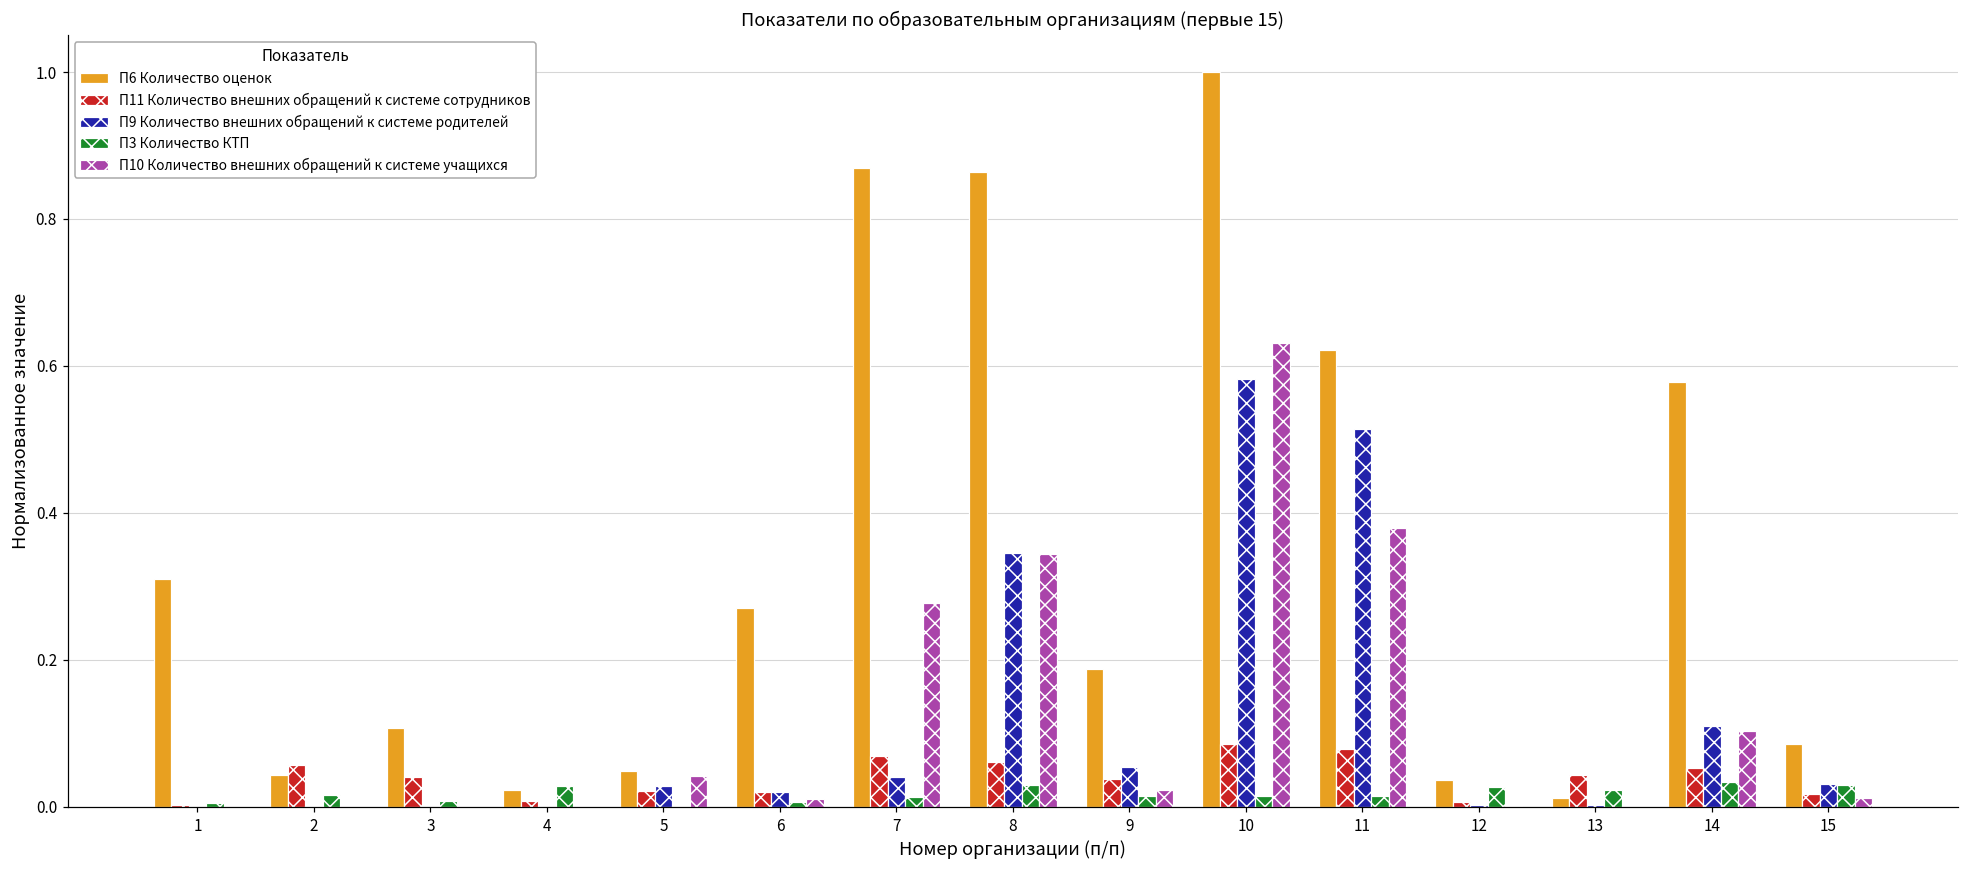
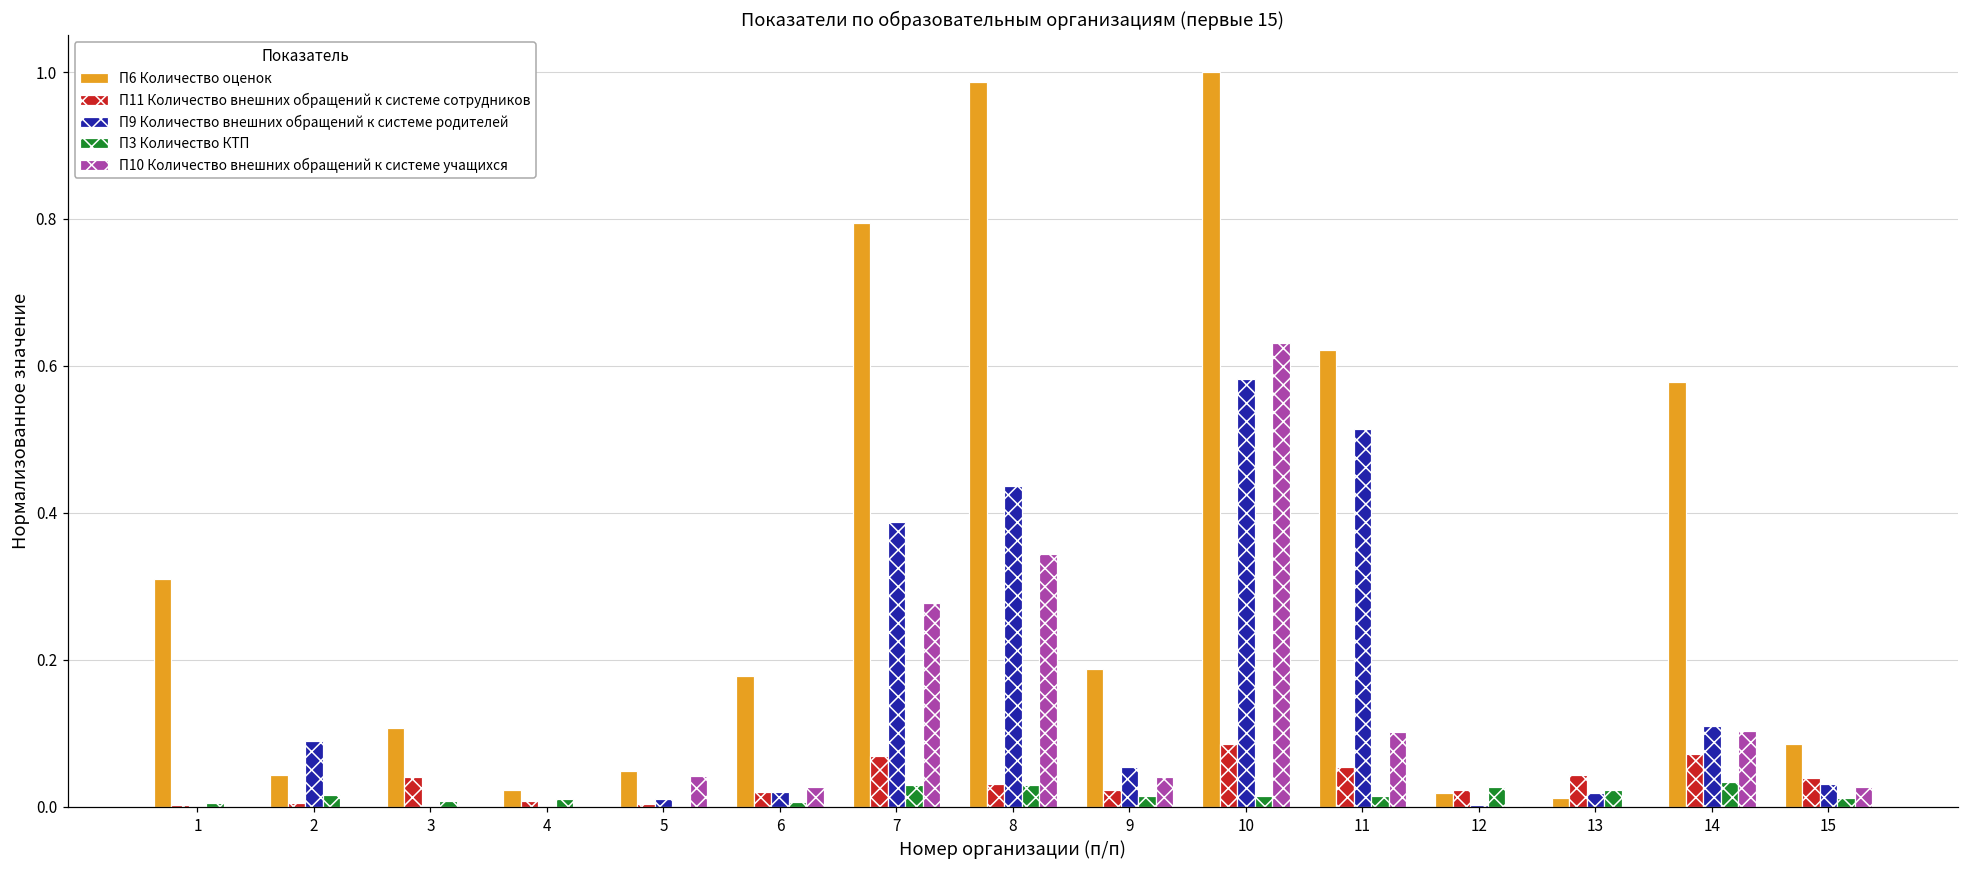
П11 Количество внешних обращений к системе сотрудников, 2: 0.06 -> 0.00
П9 Количество внешних обращений к системе родителей, 2: 0.00 -> 0.09
П3 Количество КТП, 4: 0.03 -> 0.01
П11 Количество внешних обращений к системе сотрудников, 5: 0.02 -> 0.00
П9 Количество внешних обращений к системе родителей, 5: 0.03 -> 0.01
П6 Количество оценок, 6: 0.27 -> 0.18
П10 Количество внешних обращений к системе учащихся, 6: 0.01 -> 0.03
П6 Количество оценок, 7: 0.87 -> 0.79
П9 Количество внешних обращений к системе родителей, 7: 0.04 -> 0.39
П3 Количество КТП, 7: 0.01 -> 0.03
П6 Количество оценок, 8: 0.86 -> 0.99
П11 Количество внешних обращений к системе сотрудников, 8: 0.06 -> 0.03
П9 Количество внешних обращений к системе родителей, 8: 0.35 -> 0.44
П11 Количество внешних обращений к системе сотрудников, 9: 0.04 -> 0.02
П10 Количество внешних обращений к системе учащихся, 9: 0.02 -> 0.04
П11 Количество внешних обращений к системе сотрудников, 11: 0.08 -> 0.05
П10 Количество внешних обращений к системе учащихся, 11: 0.38 -> 0.10
П6 Количество оценок, 12: 0.04 -> 0.02
П11 Количество внешних обращений к системе сотрудников, 12: 0.01 -> 0.02
П9 Количество внешних обращений к системе родителей, 13: 0.00 -> 0.02
П11 Количество внешних обращений к системе сотрудников, 14: 0.05 -> 0.07
П11 Количество внешних обращений к системе сотрудников, 15: 0.02 -> 0.04
П3 Количество КТП, 15: 0.03 -> 0.01
П10 Количество внешних обращений к системе учащихся, 15: 0.01 -> 0.03
